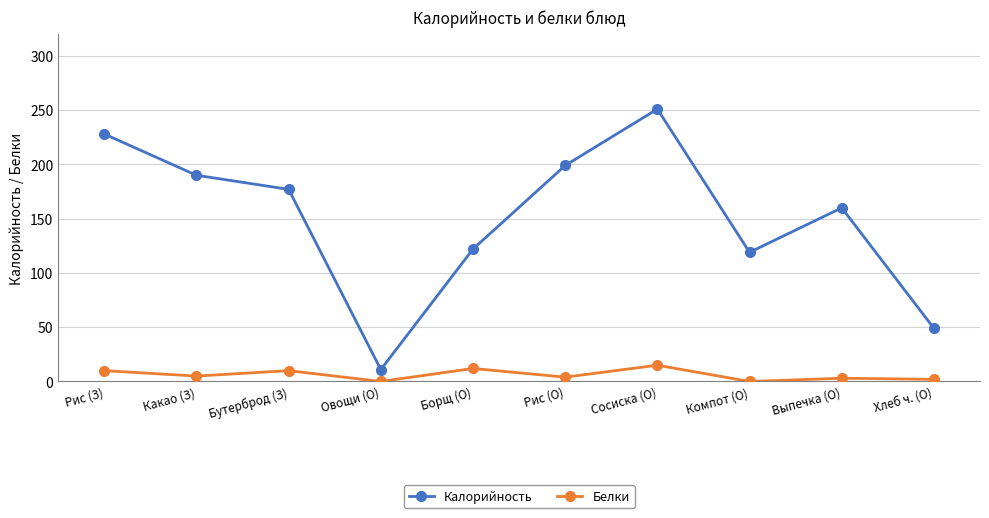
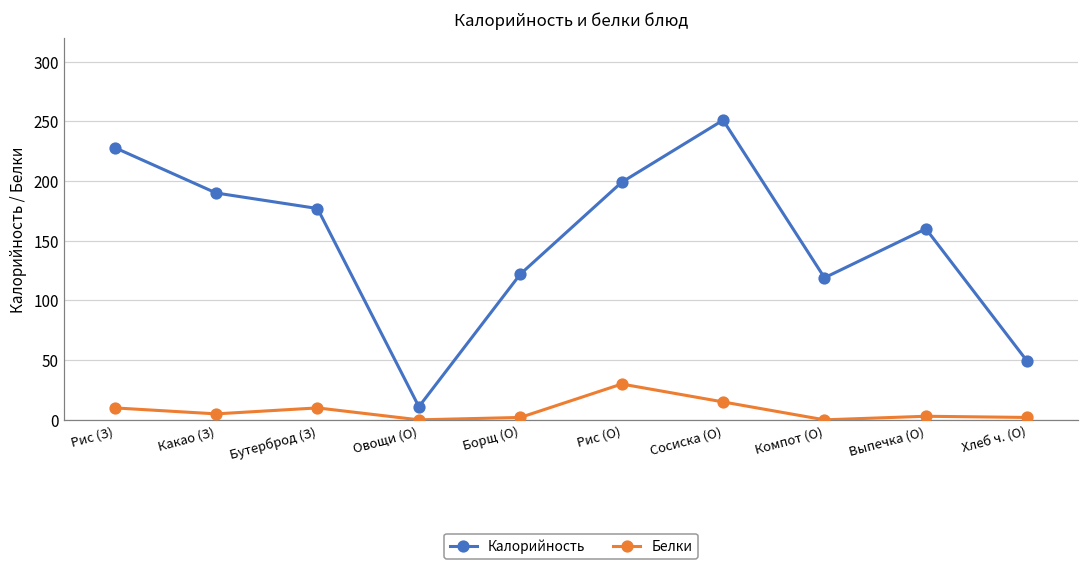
Белки, Борщ (О): 12 -> 2
Белки, Рис (О): 4 -> 30
